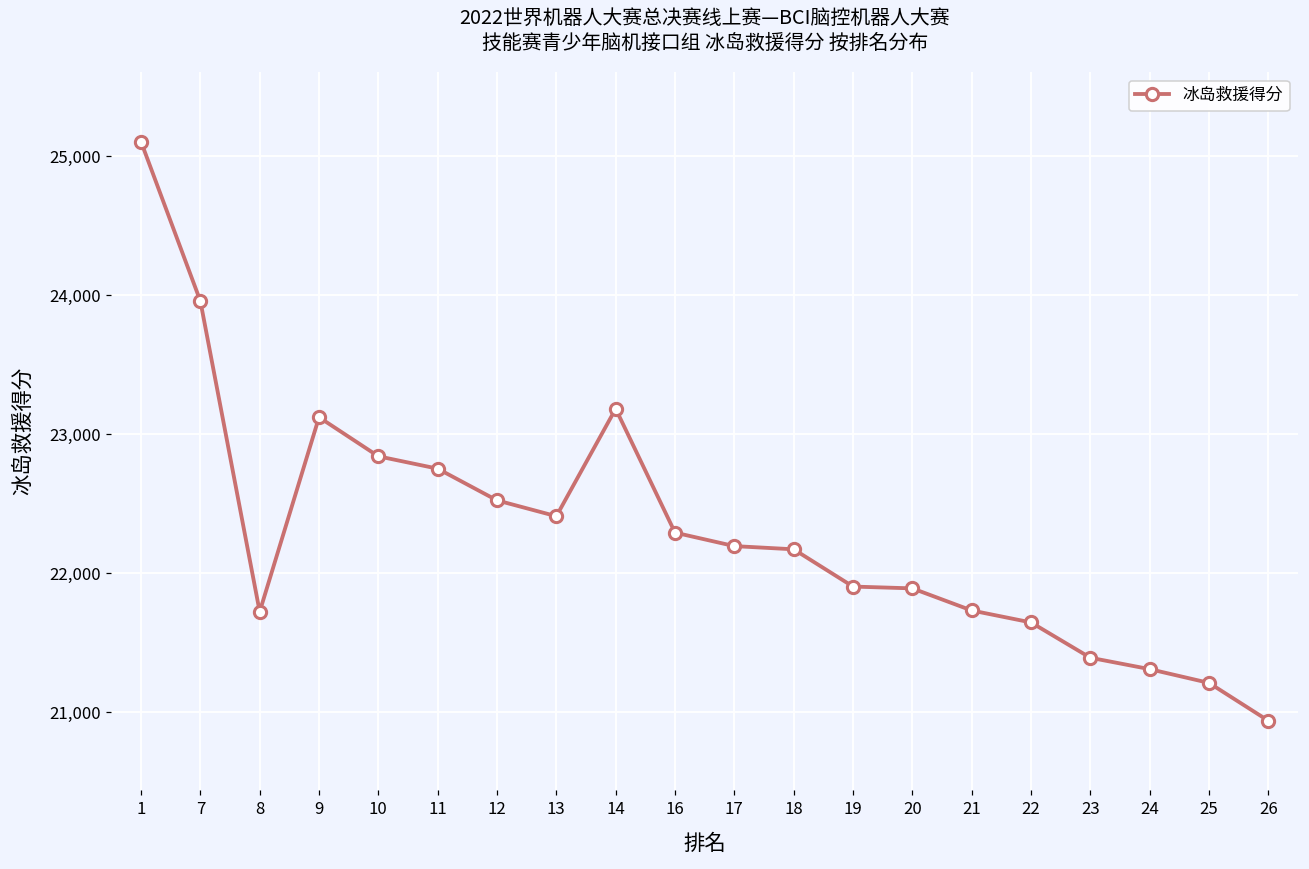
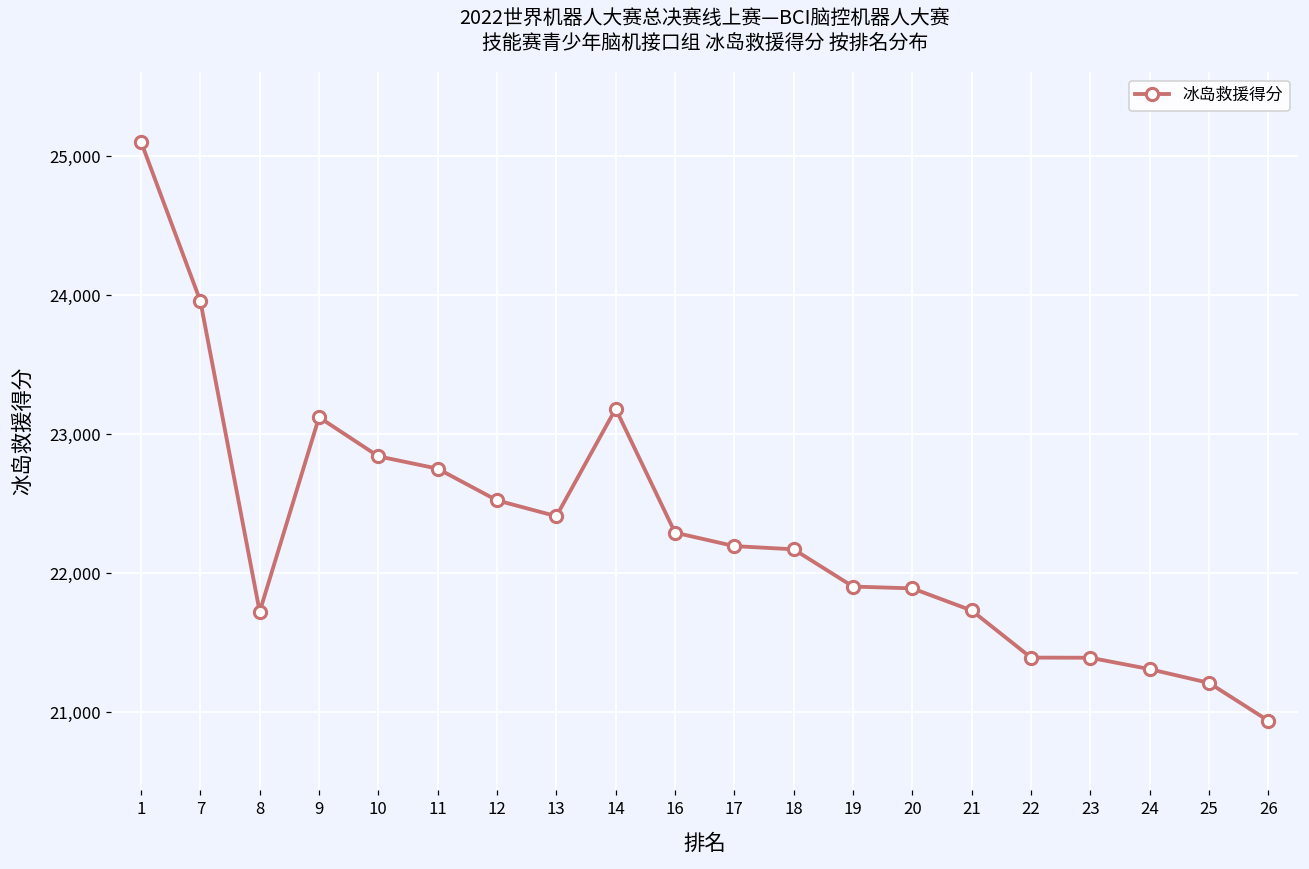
22: 21,650 -> 21,390
